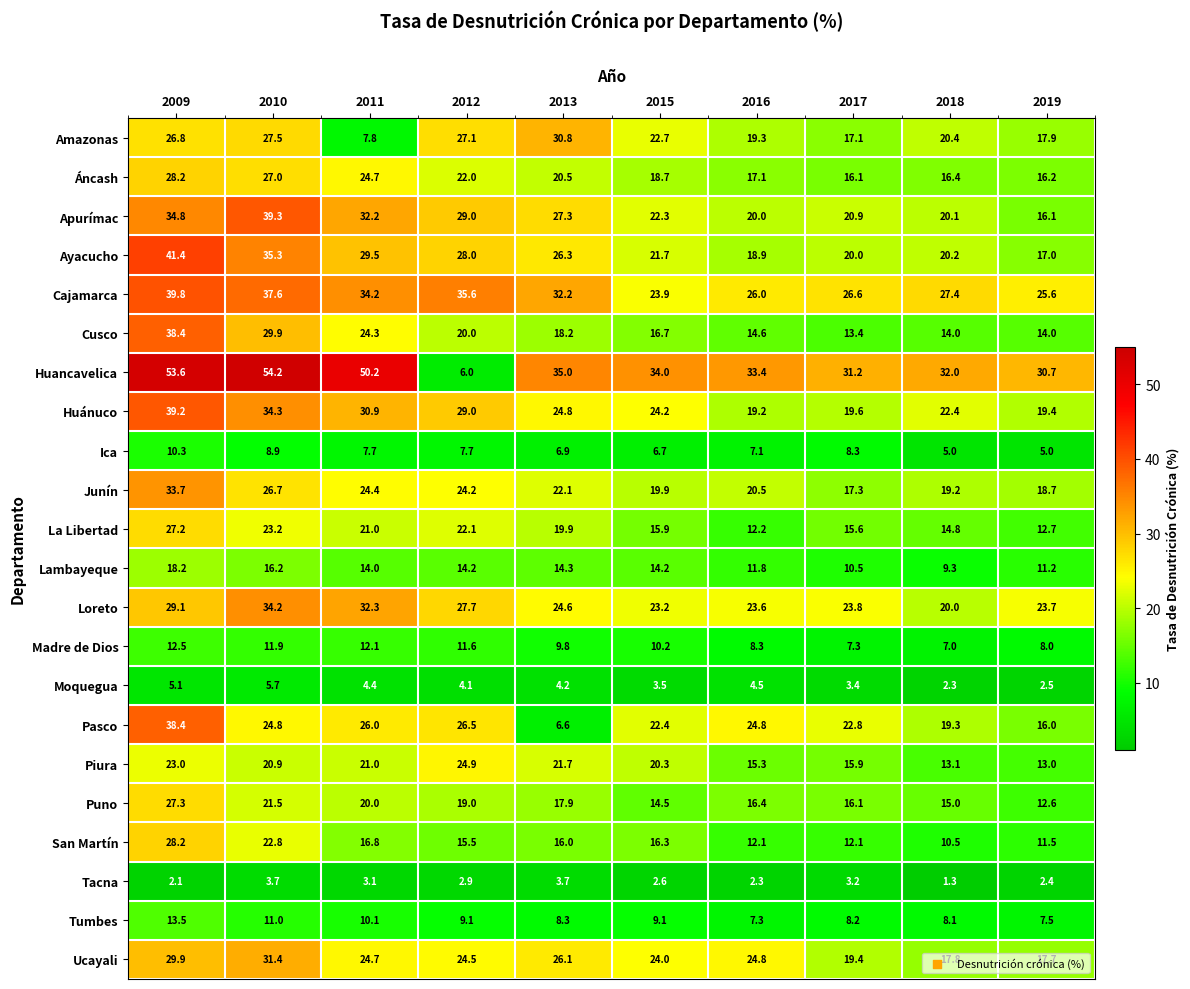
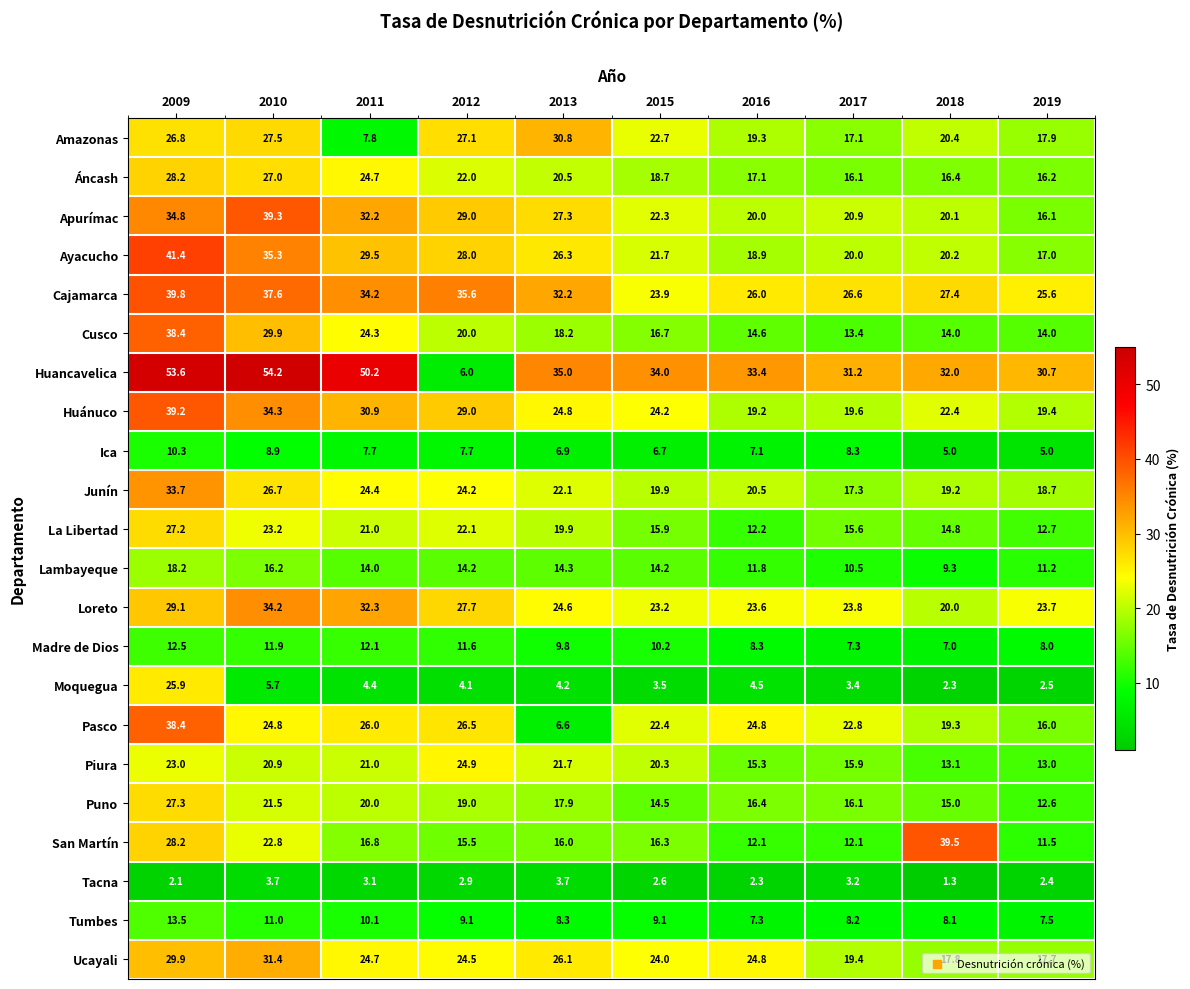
Moquegua, 2009: 5.1 -> 25.9
San Martín, 2018: 10.5 -> 39.5
